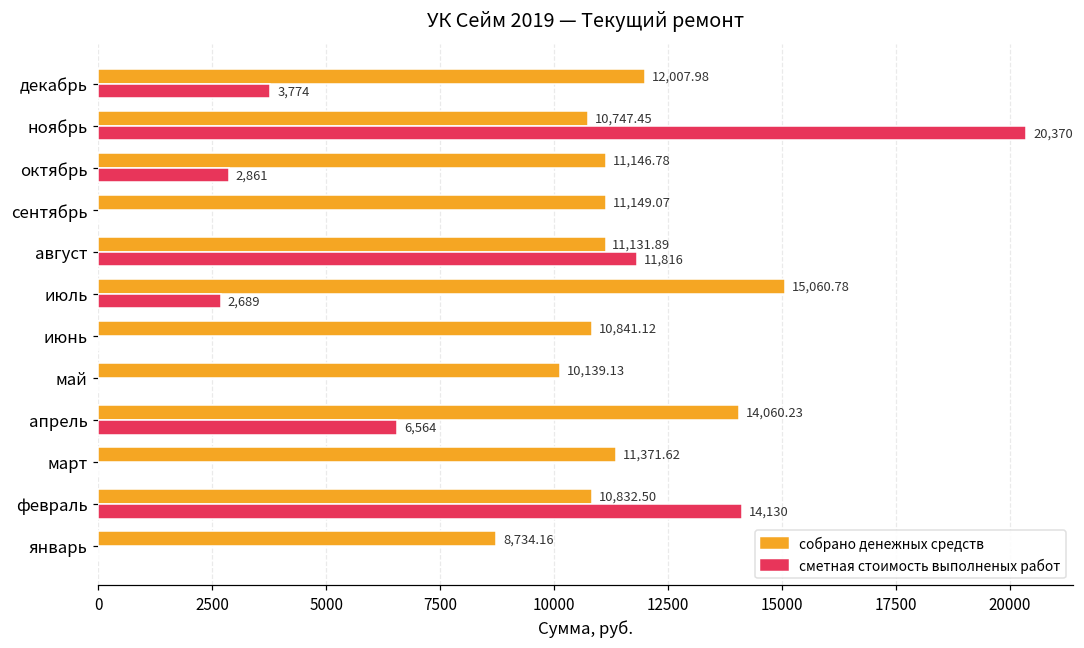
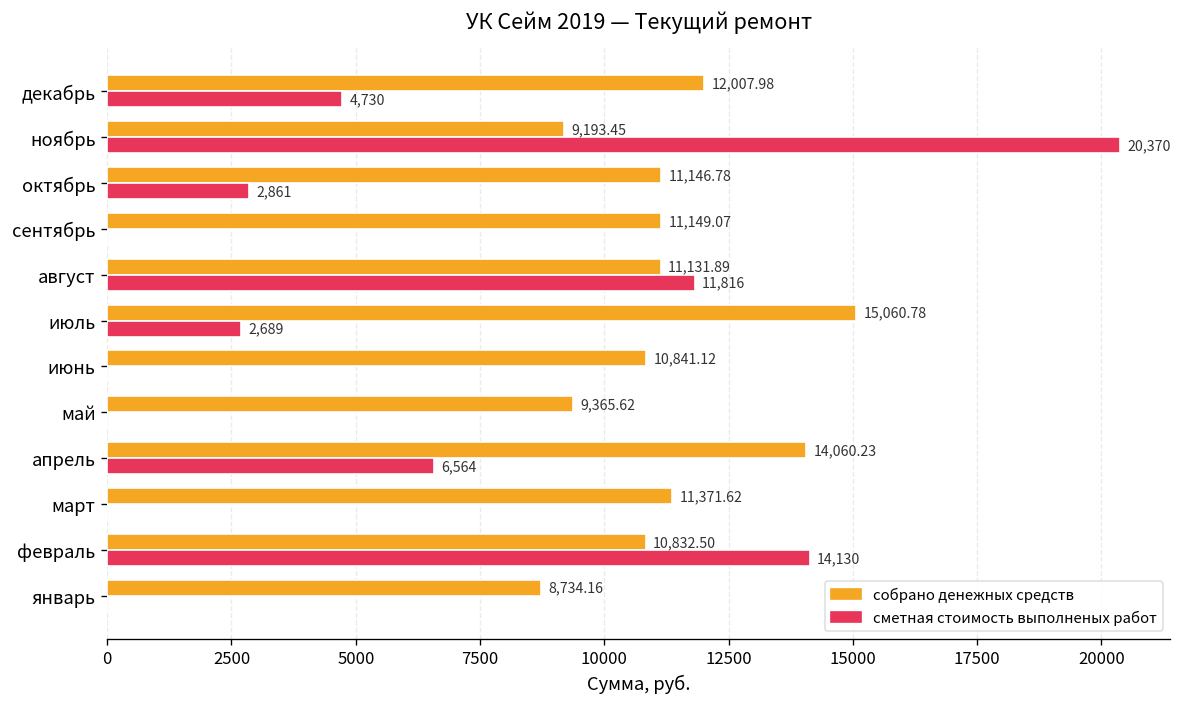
сметная стоимость выполненых работ, декабрь: 3,774 -> 4,730
собрано денежных средств, ноябрь: 10,747.45 -> 9,193.45
собрано денежных средств, май: 10,139.13 -> 9,365.62
